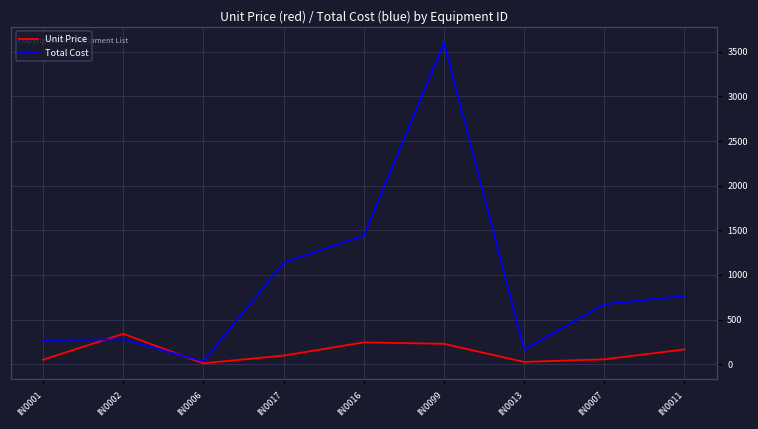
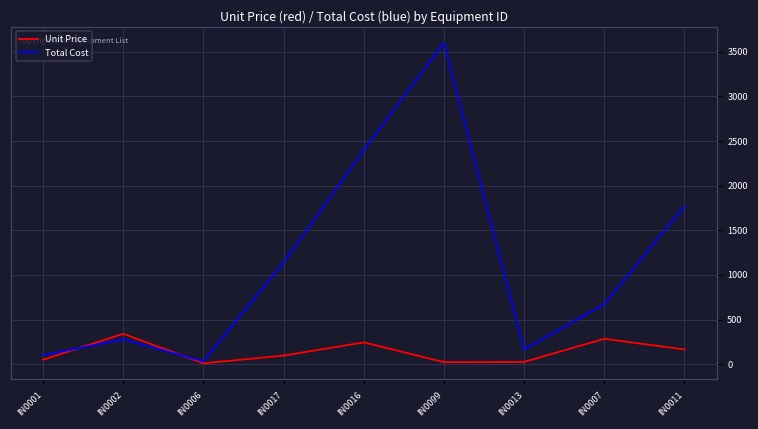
Total Cost, IN0001: 300 -> 100
Total Cost, IN0016: 1400 -> 2400
Unit Price, IN0099: 200 -> 0
Unit Price, IN0007: 100 -> 300
Total Cost, IN0011: 800 -> 1800
